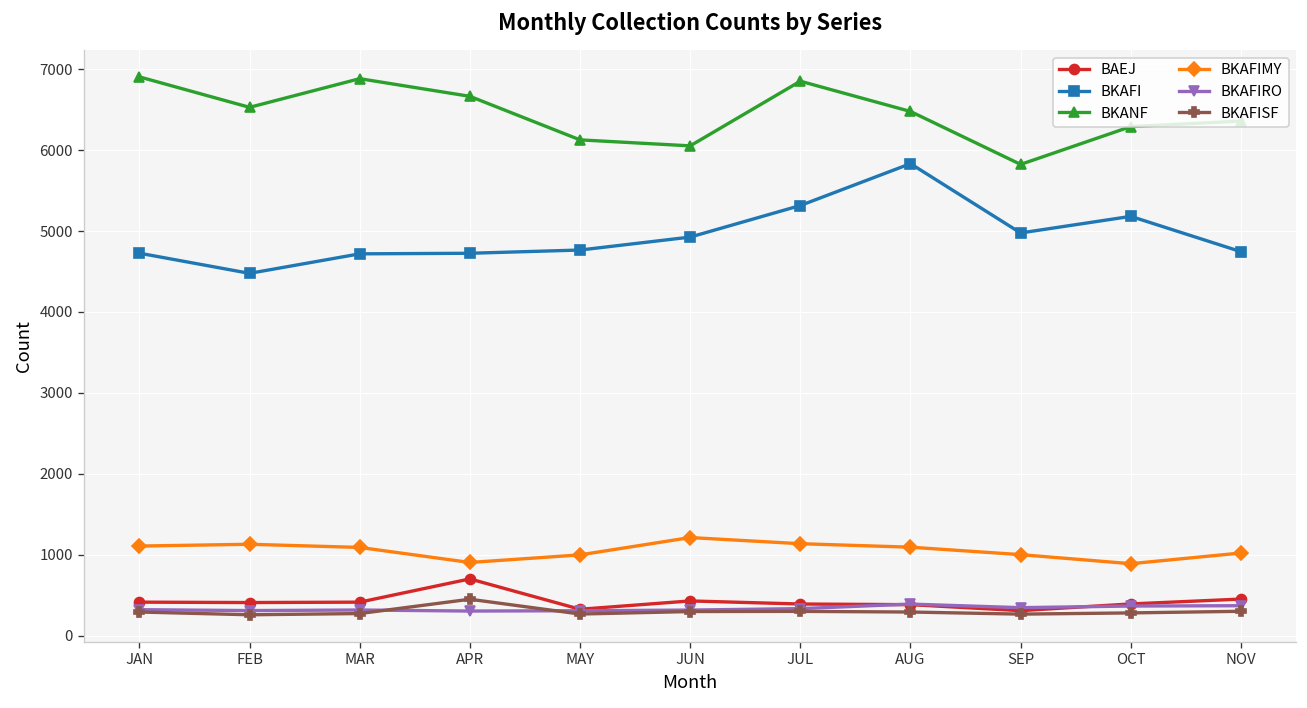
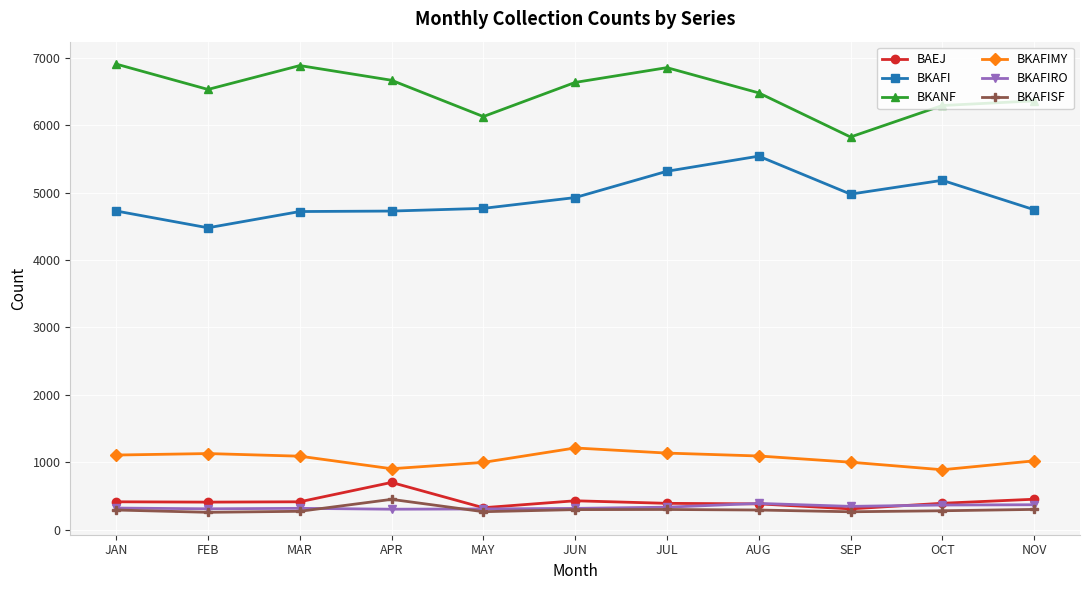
BKANF, JUN: 6100 -> 6600
BKAFI, AUG: 5800 -> 5500
